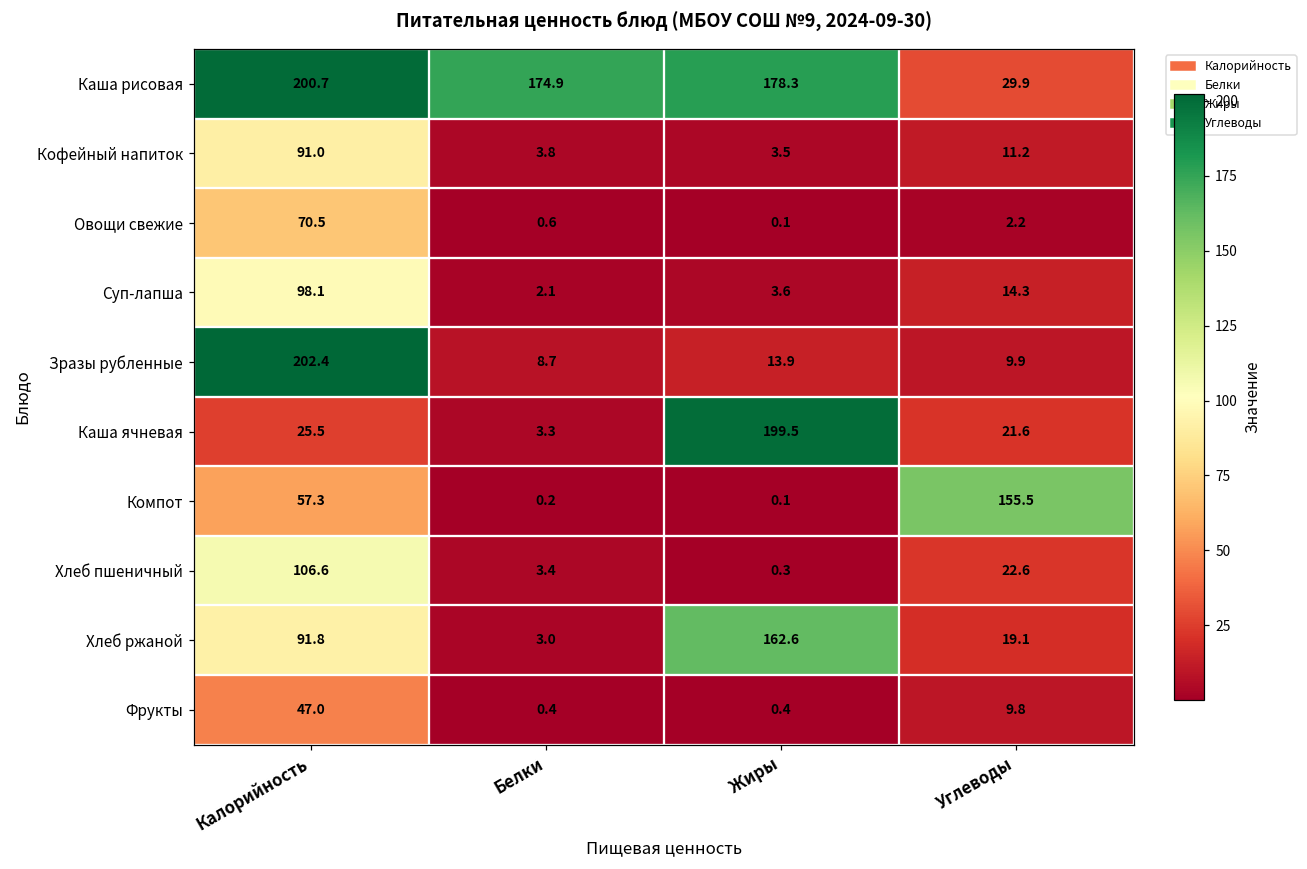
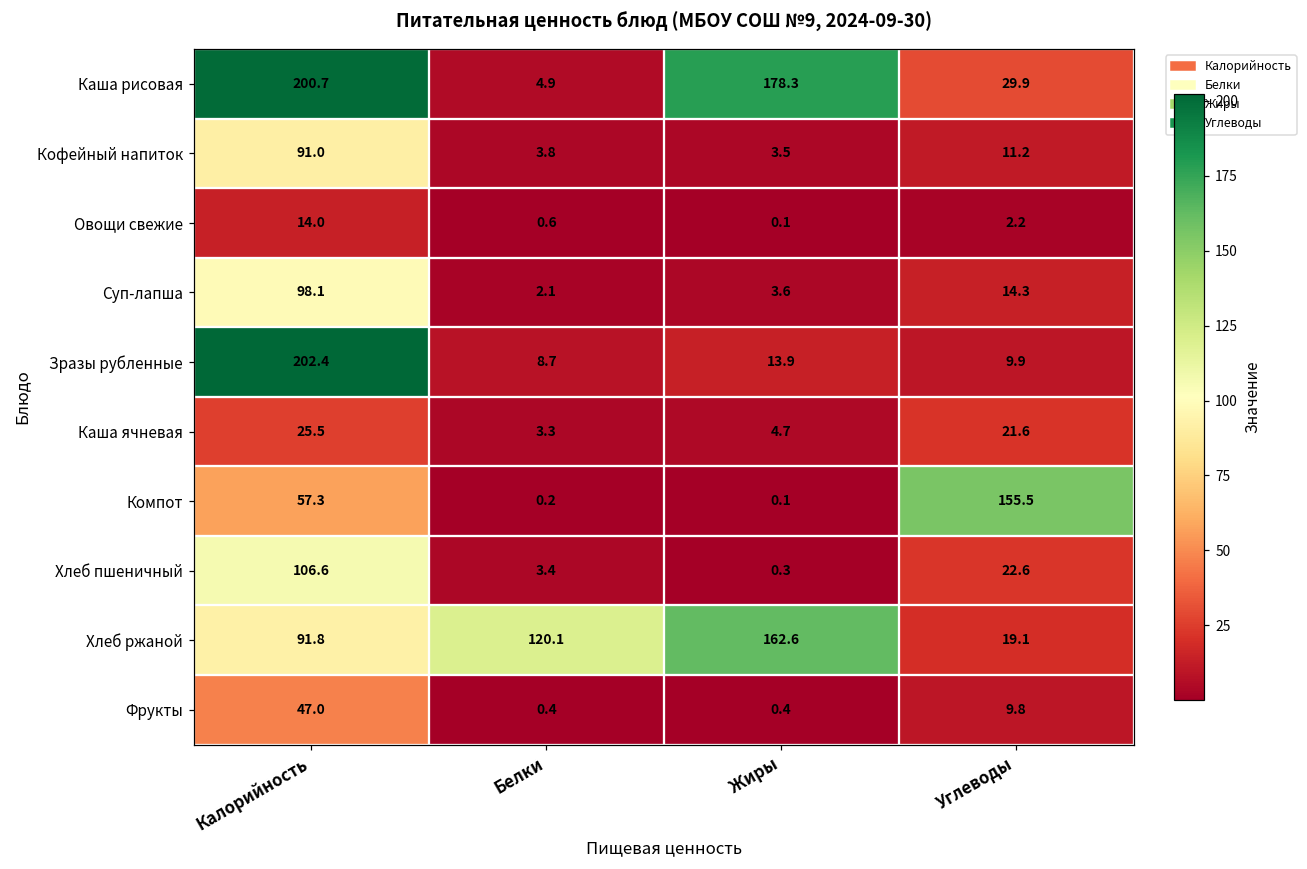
Каша рисовая, Белки: 174.9 -> 4.9
Овощи свежие, Калорийность: 70.5 -> 14.0
Каша ячневая, Жиры: 199.5 -> 4.7
Хлеб ржаной, Белки: 3.0 -> 120.1
